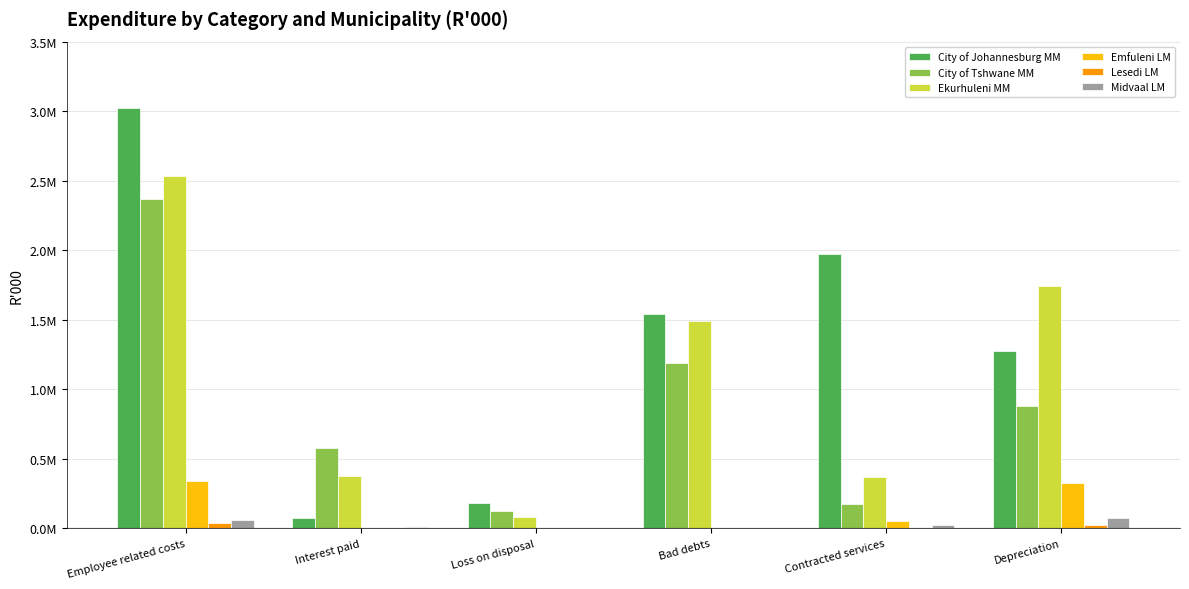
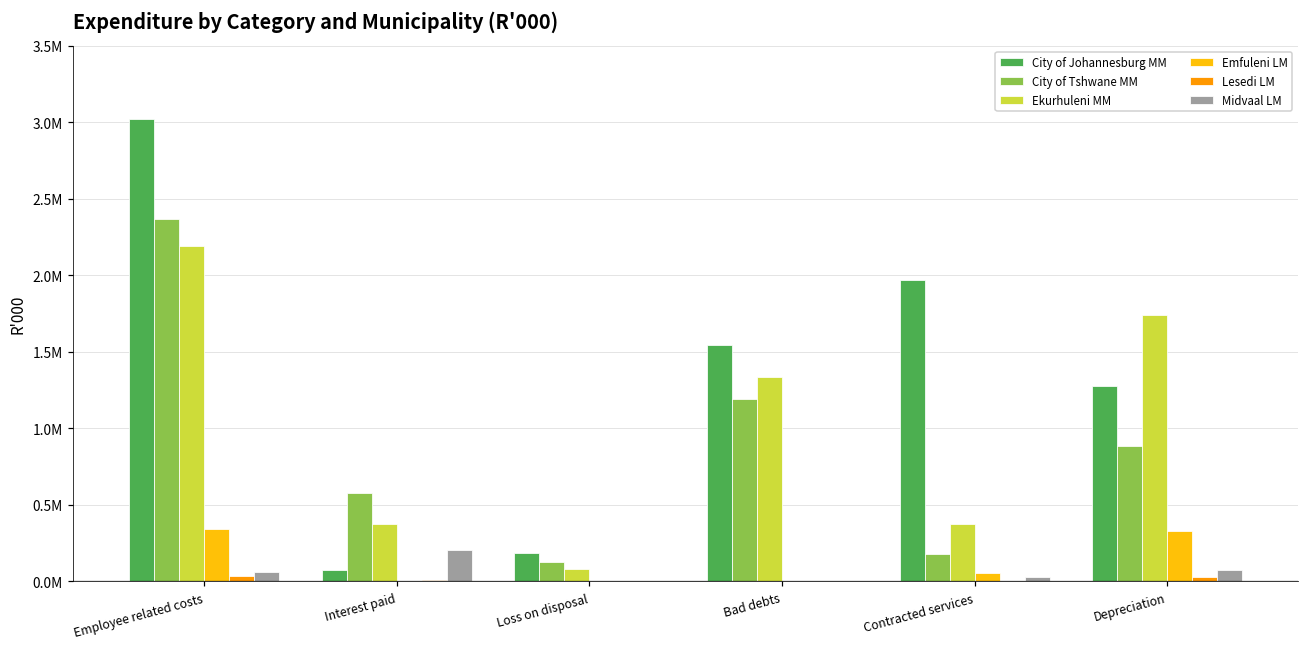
Ekurhuleni MM, Employee related costs: 2530000 -> 2190000
Midvaal LM, Interest paid: 10000 -> 200000
Ekurhuleni MM, Bad debts: 1490000 -> 1330000
